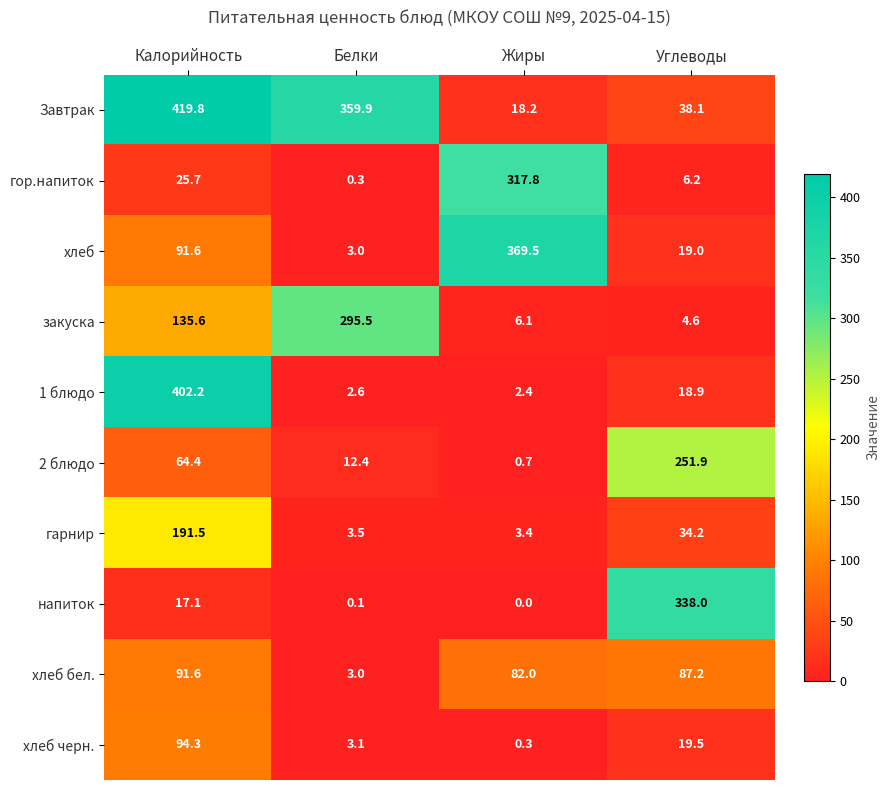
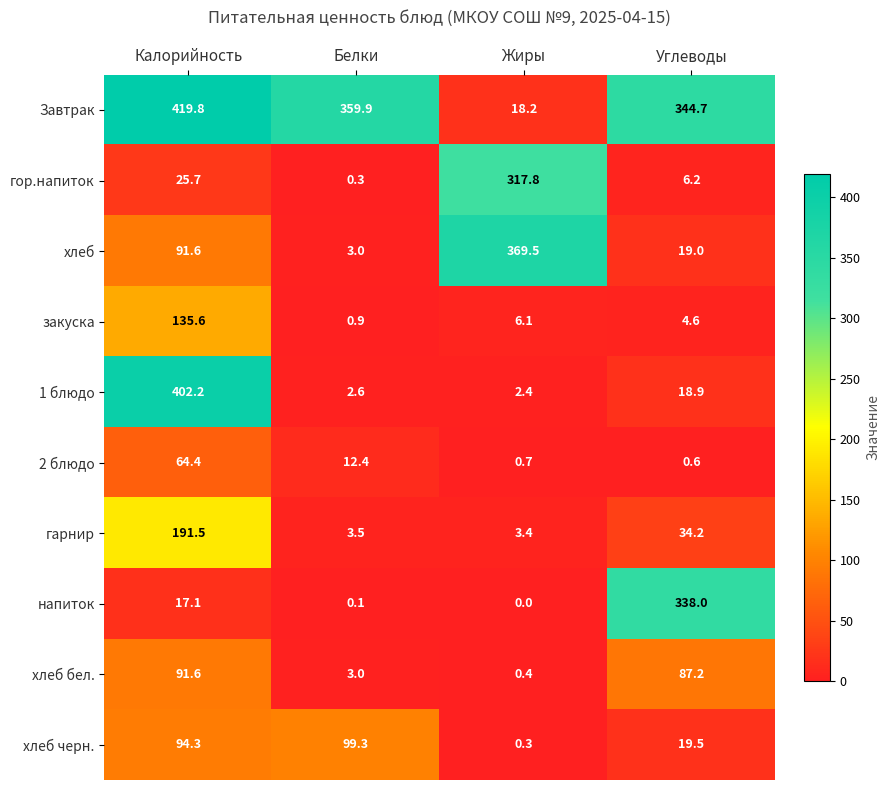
Завтрак, Углеводы: 38.1 -> 344.7
закуска, Белки: 295.5 -> 0.9
2 блюдо, Углеводы: 251.9 -> 0.6
хлеб бел., Жиры: 82.0 -> 0.4
хлеб черн., Белки: 3.1 -> 99.3
